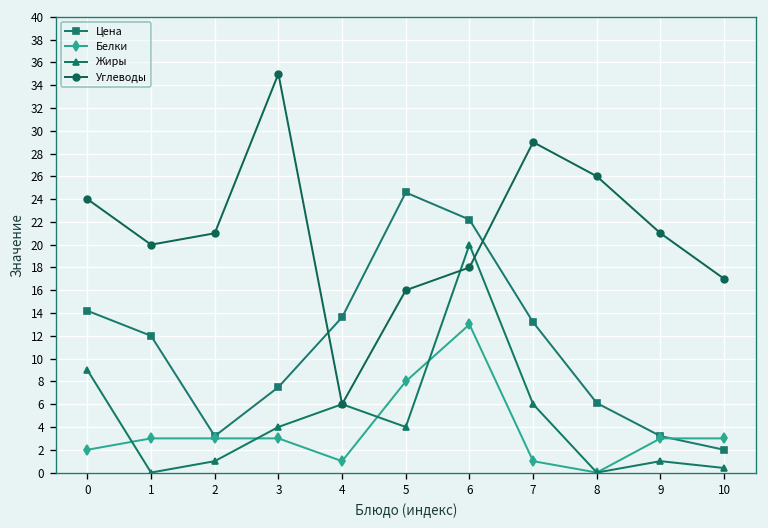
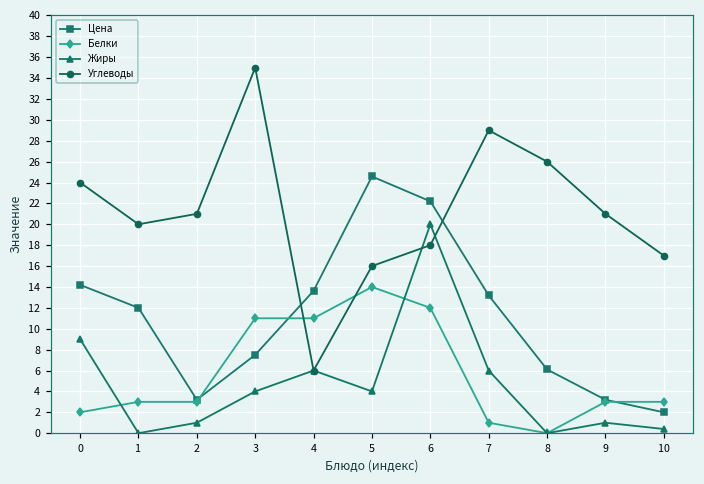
Белки, 3: 3 -> 11
Белки, 4: 1 -> 11
Белки, 5: 8 -> 14
Белки, 6: 13 -> 12
